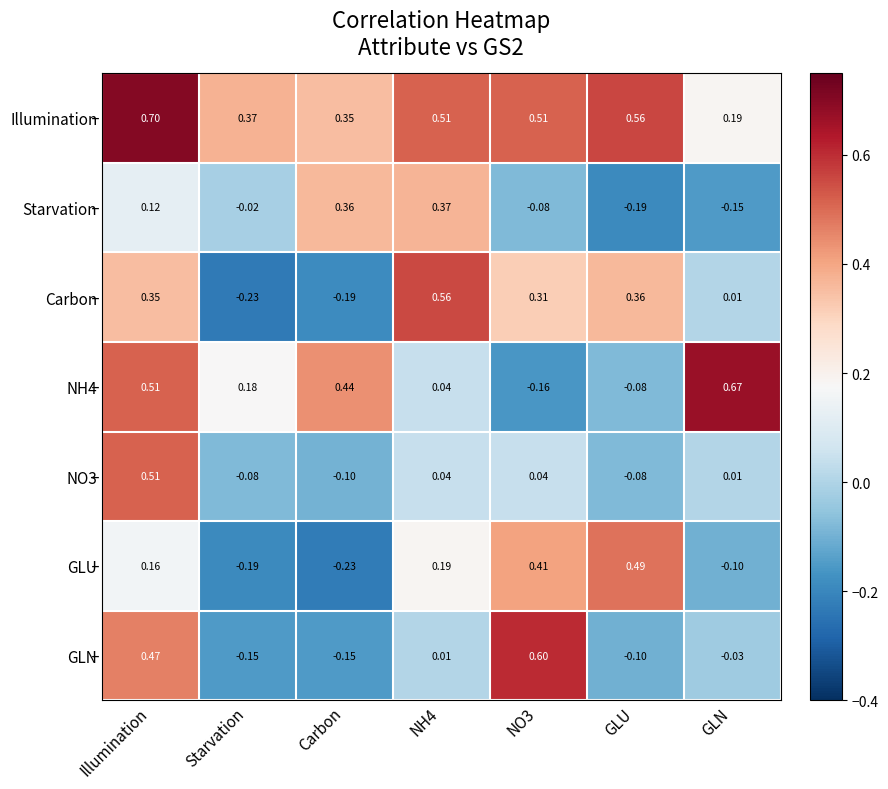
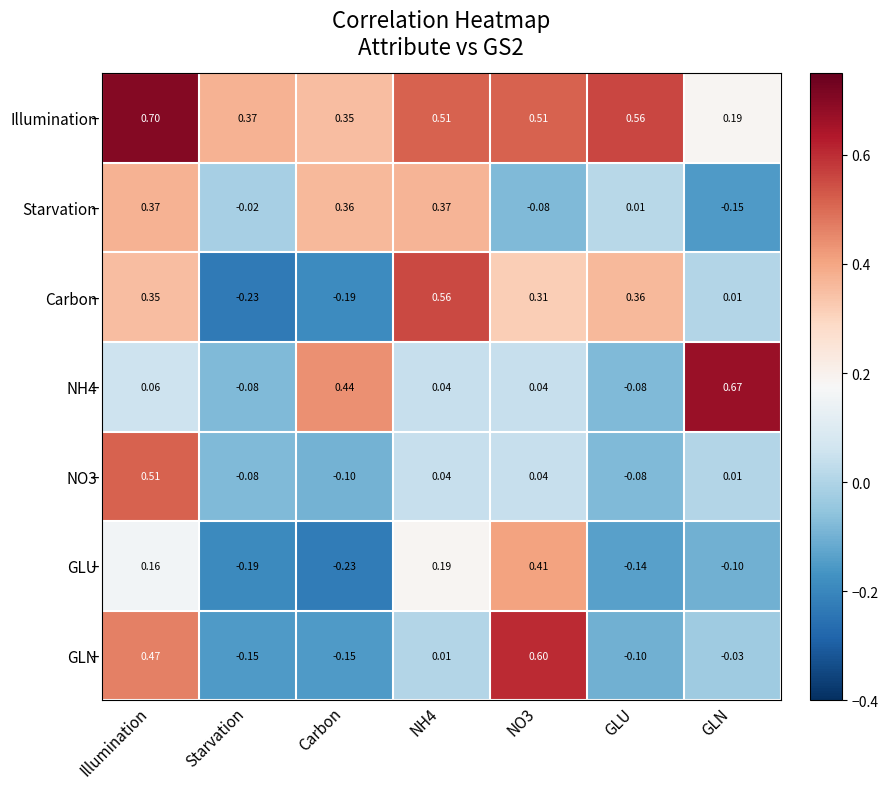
Starvation, Illumination: 0.12 -> 0.37
Starvation, GLU: -0.19 -> 0.01
NH4, Illumination: 0.51 -> 0.06
NH4, Starvation: 0.18 -> -0.08
NH4, NO3: -0.16 -> 0.04
GLU, GLU: 0.49 -> -0.14
